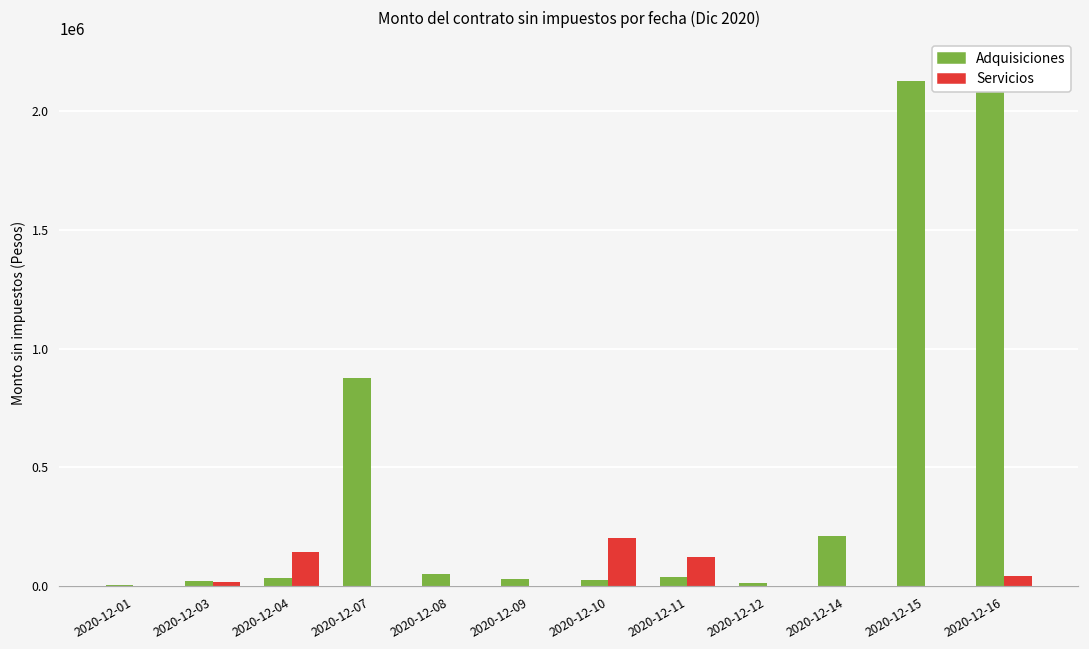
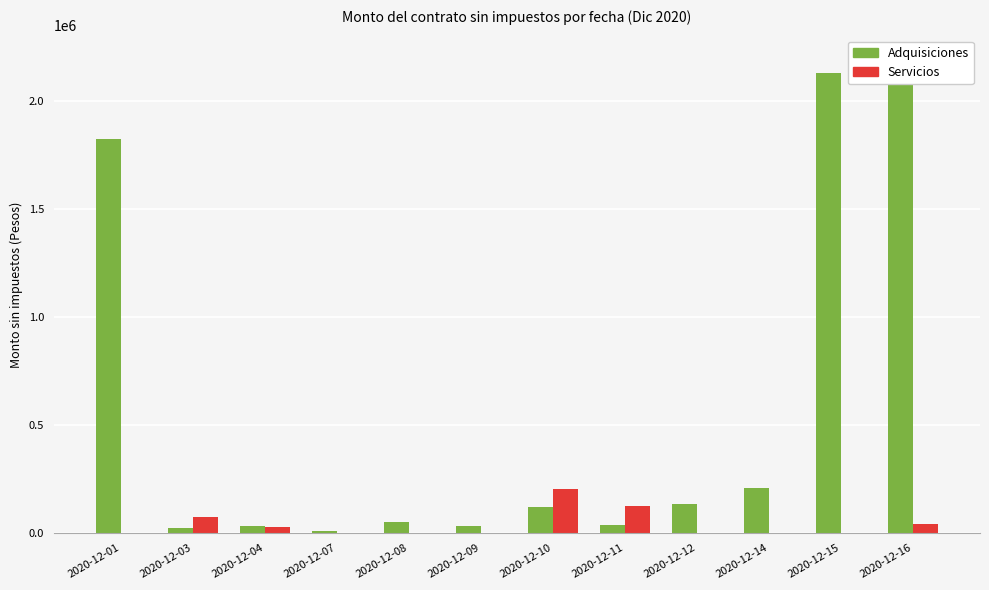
Adquisiciones, 2020-12-01: 10000 -> 1820000
Servicios, 2020-12-03: 20000 -> 70000
Servicios, 2020-12-04: 150000 -> 30000
Adquisiciones, 2020-12-07: 880000 -> 10000
Adquisiciones, 2020-12-10: 30000 -> 120000
Adquisiciones, 2020-12-12: 10000 -> 130000
